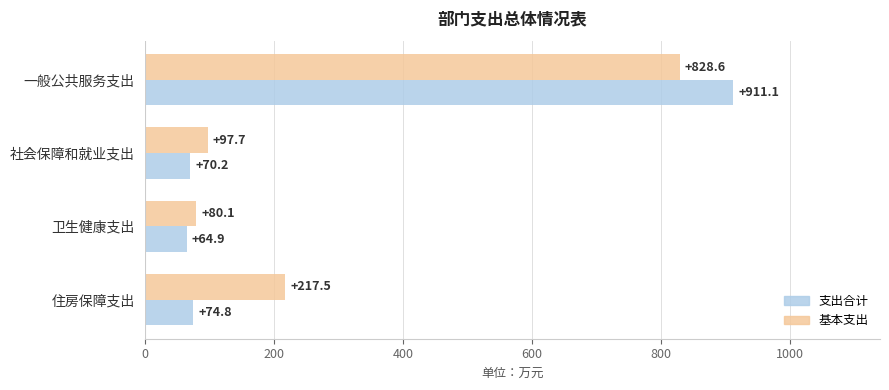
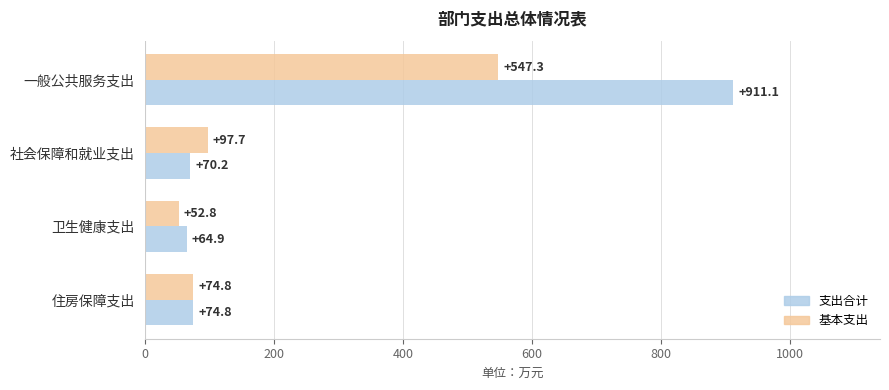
基本支出, 一般公共服务支出: +828.6 -> +547.3
基本支出, 卫生健康支出: +80.1 -> +52.8
基本支出, 住房保障支出: +217.5 -> +74.8
